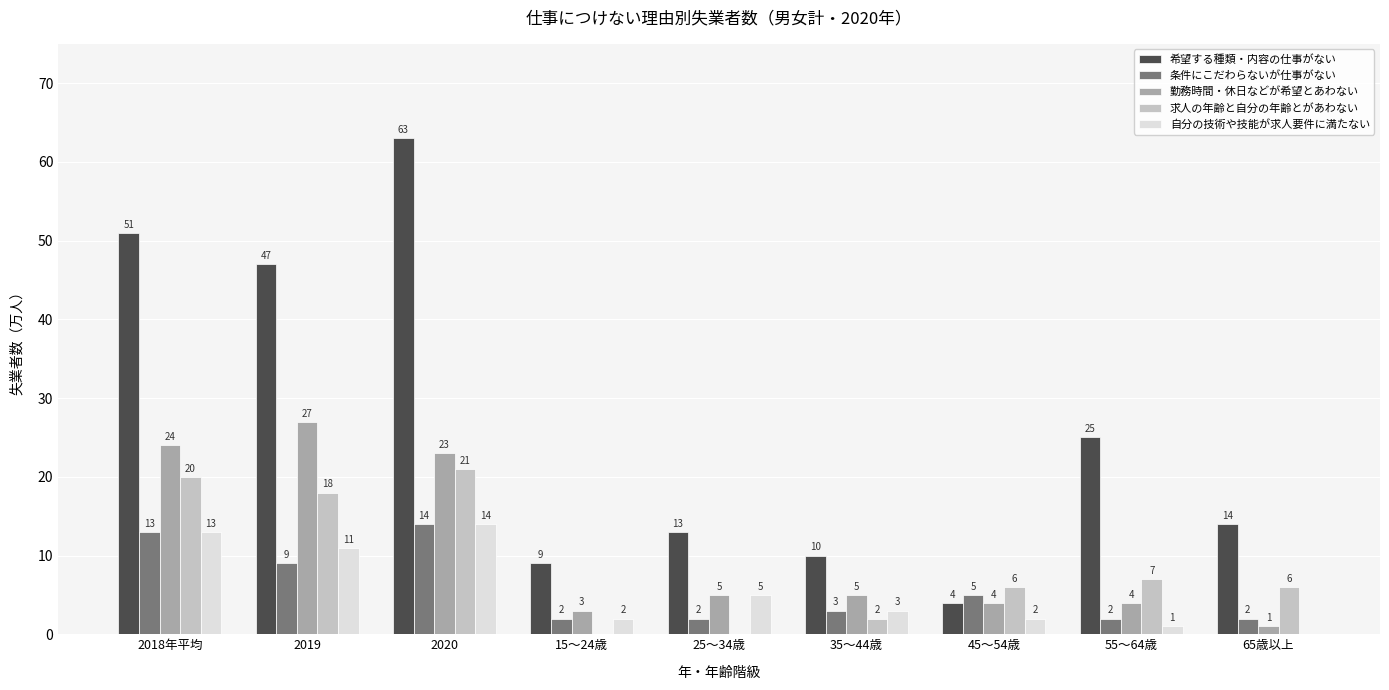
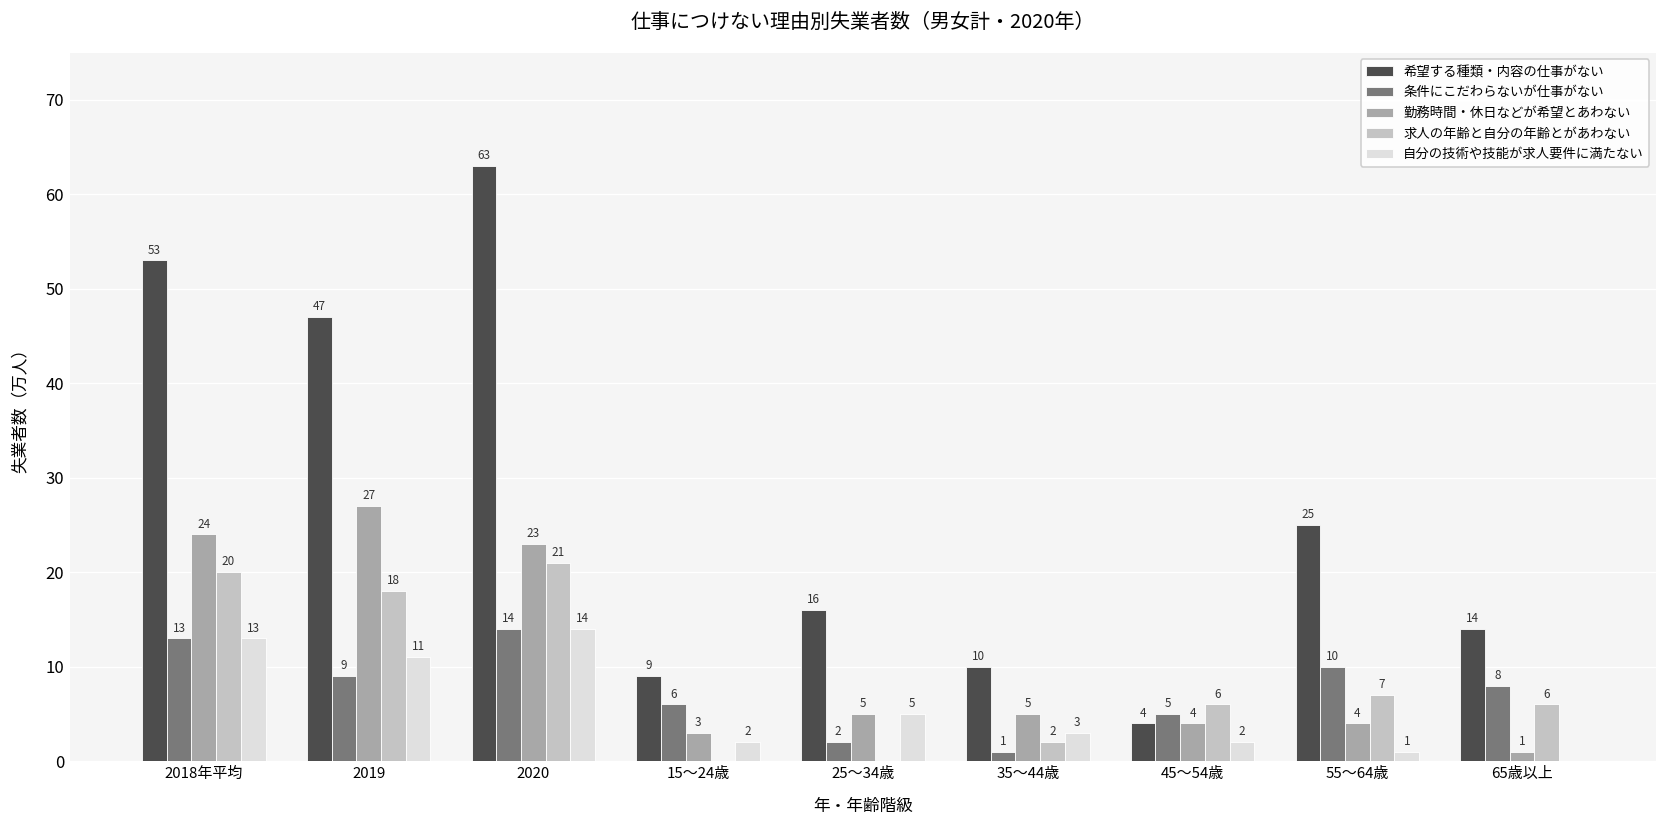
希望する種類・内容の仕事がない, 2018年平均: 51 -> 53
条件にこだわらないが仕事がない, 15～24歳: 2 -> 6
希望する種類・内容の仕事がない, 25～34歳: 13 -> 16
条件にこだわらないが仕事がない, 35～44歳: 3 -> 1
条件にこだわらないが仕事がない, 55～64歳: 2 -> 10
条件にこだわらないが仕事がない, 65歳以上: 2 -> 8
